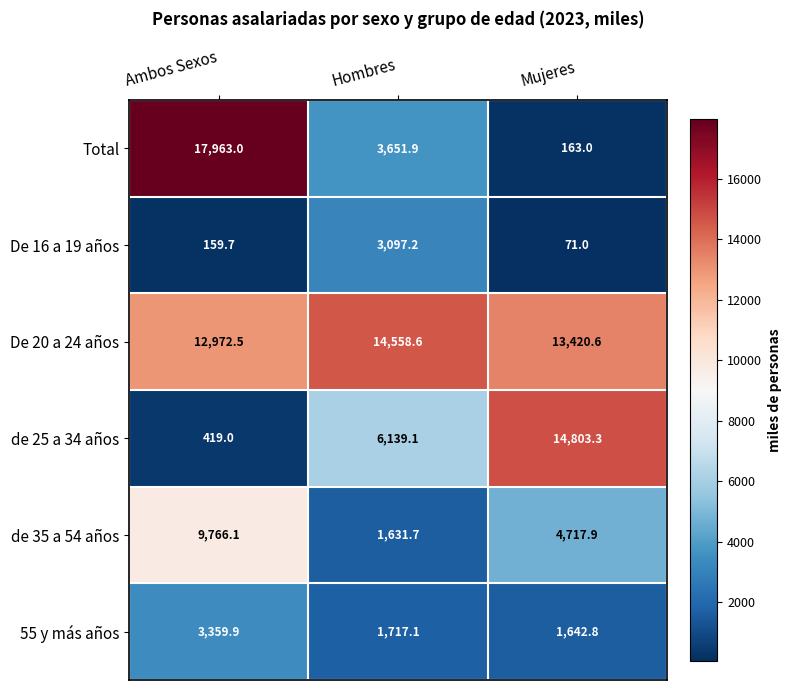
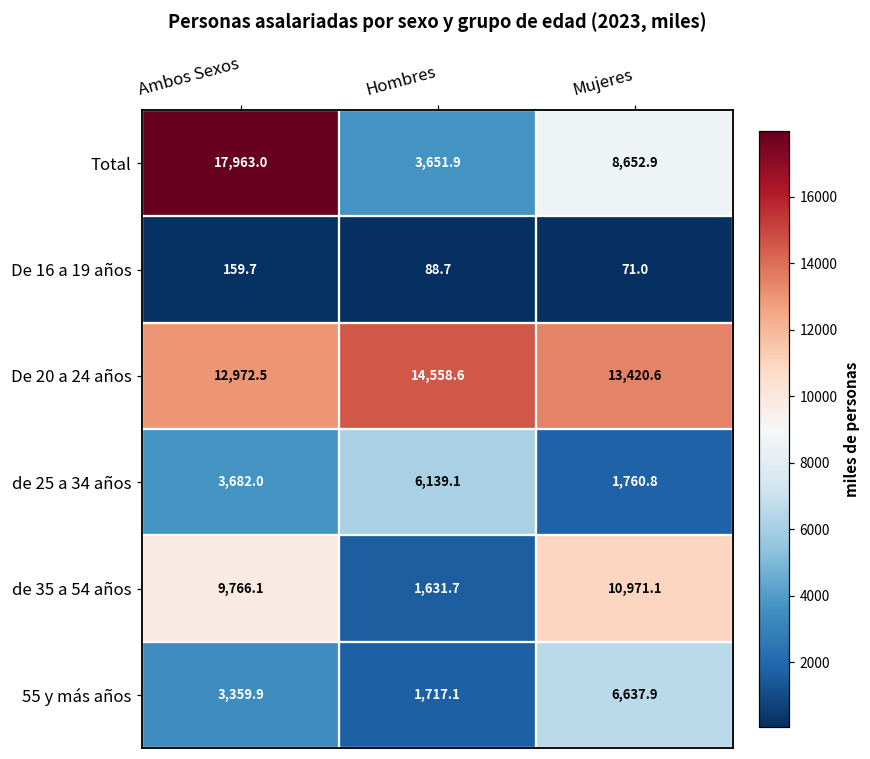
Total, Mujeres: 163.0 -> 8,652.9
De 16 a 19 años, Hombres: 3,097.2 -> 88.7
de 25 a 34 años, Ambos Sexos: 419.0 -> 3,682.0
de 25 a 34 años, Mujeres: 14,803.3 -> 1,760.8
de 35 a 54 años, Mujeres: 4,717.9 -> 10,971.1
55 y más años, Mujeres: 1,642.8 -> 6,637.9
